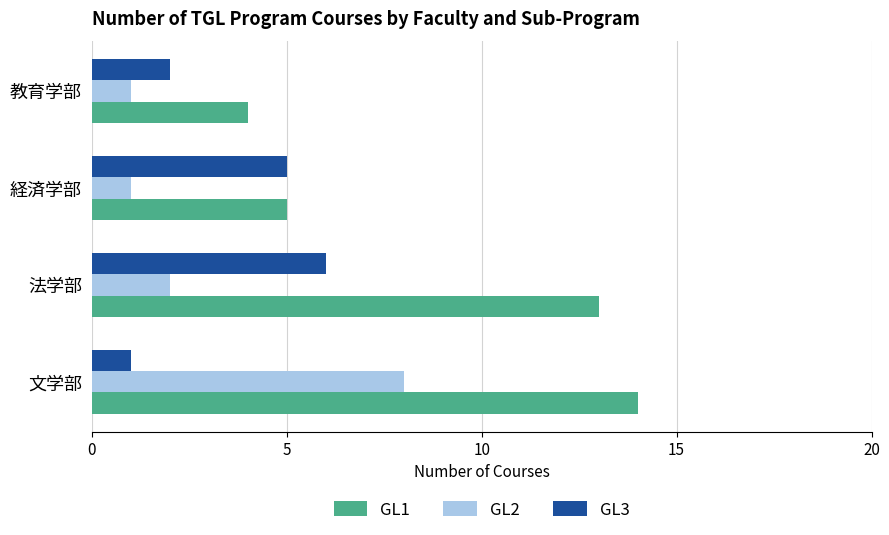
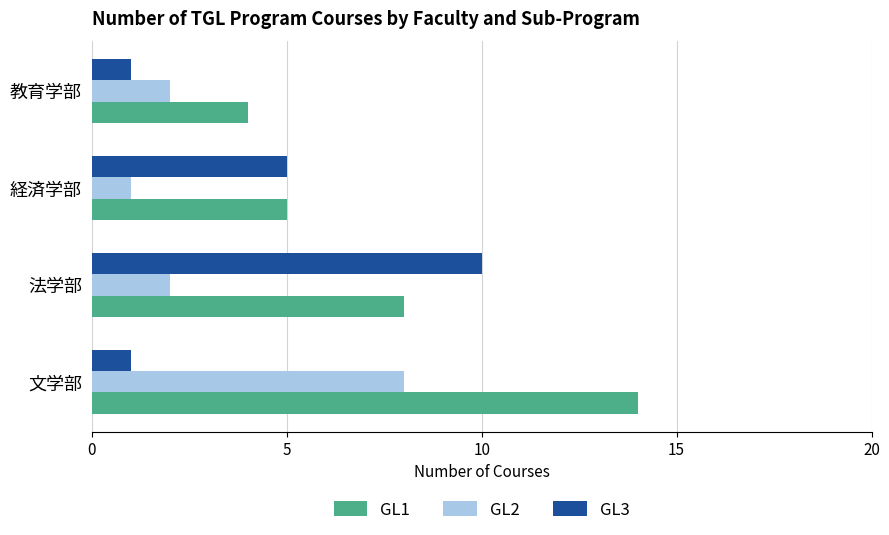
GL3, 教育学部: 2 -> 1
GL2, 教育学部: 1 -> 2
GL3, 法学部: 6 -> 10
GL1, 法学部: 13 -> 8
